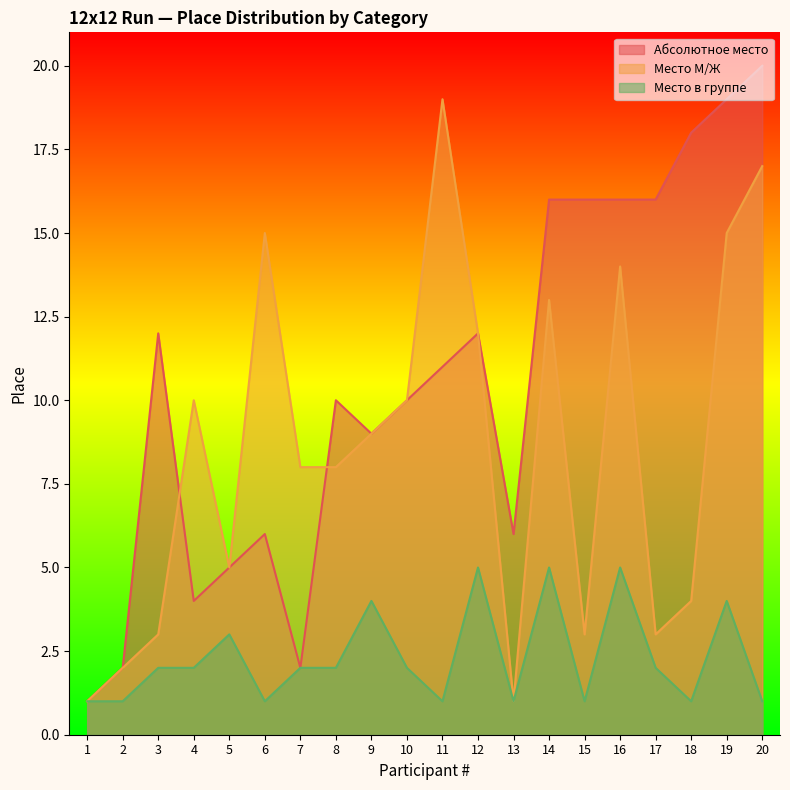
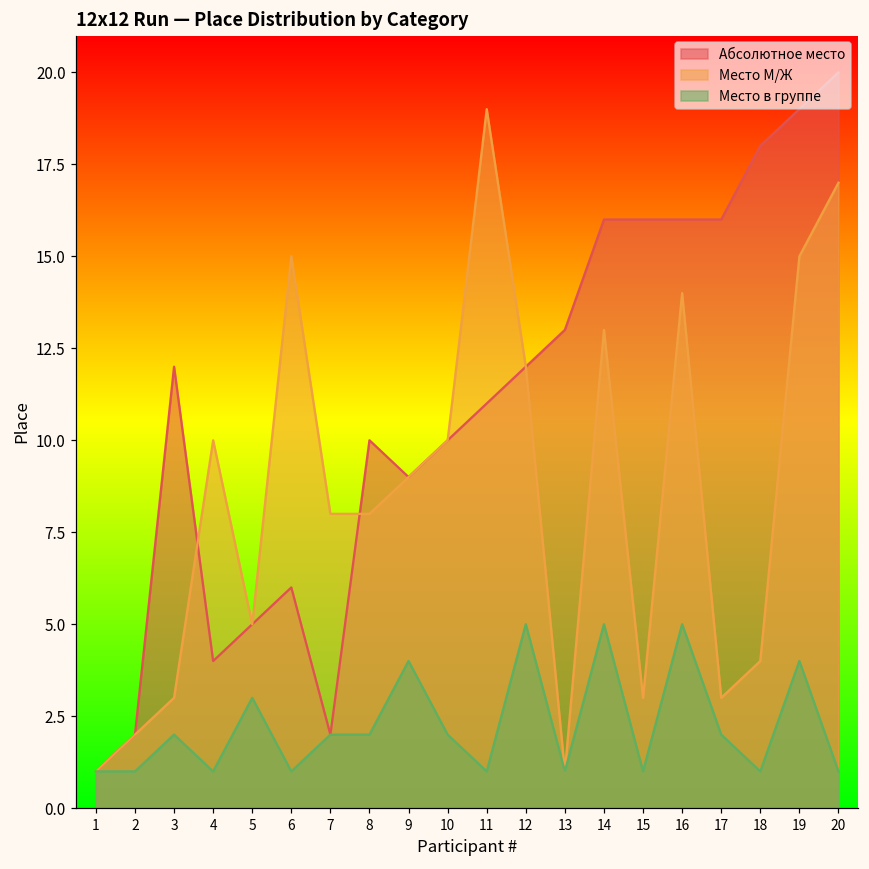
Место в группе, 4: 2 -> 1
Абсолютное место, 13: 6 -> 13
